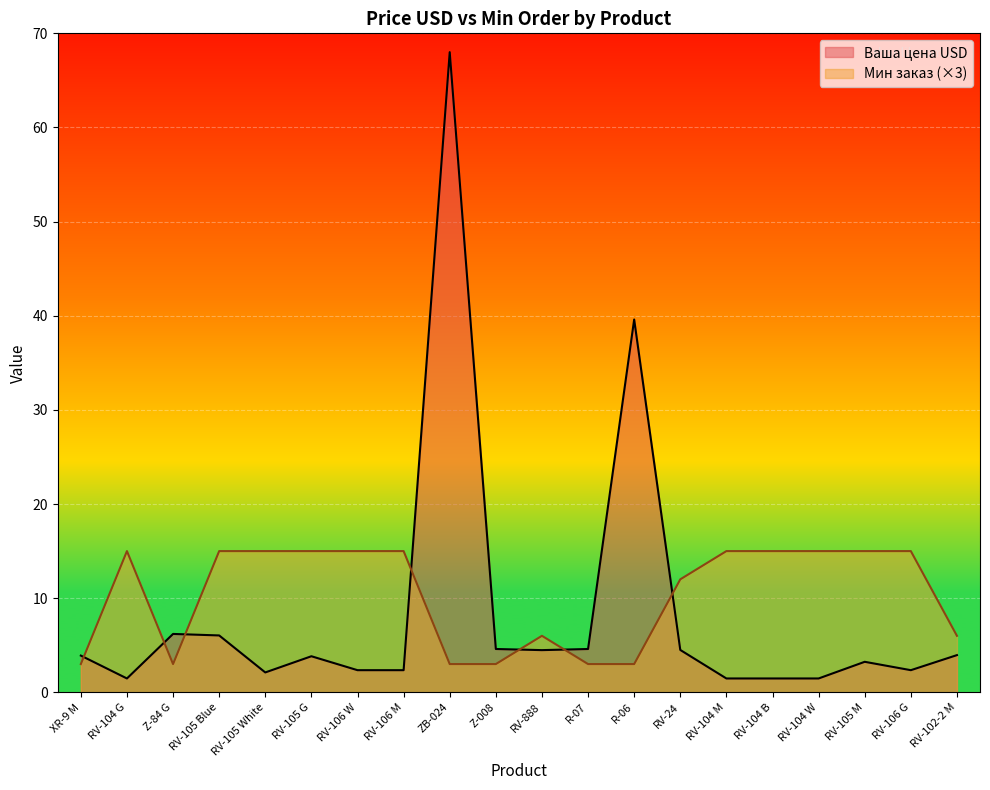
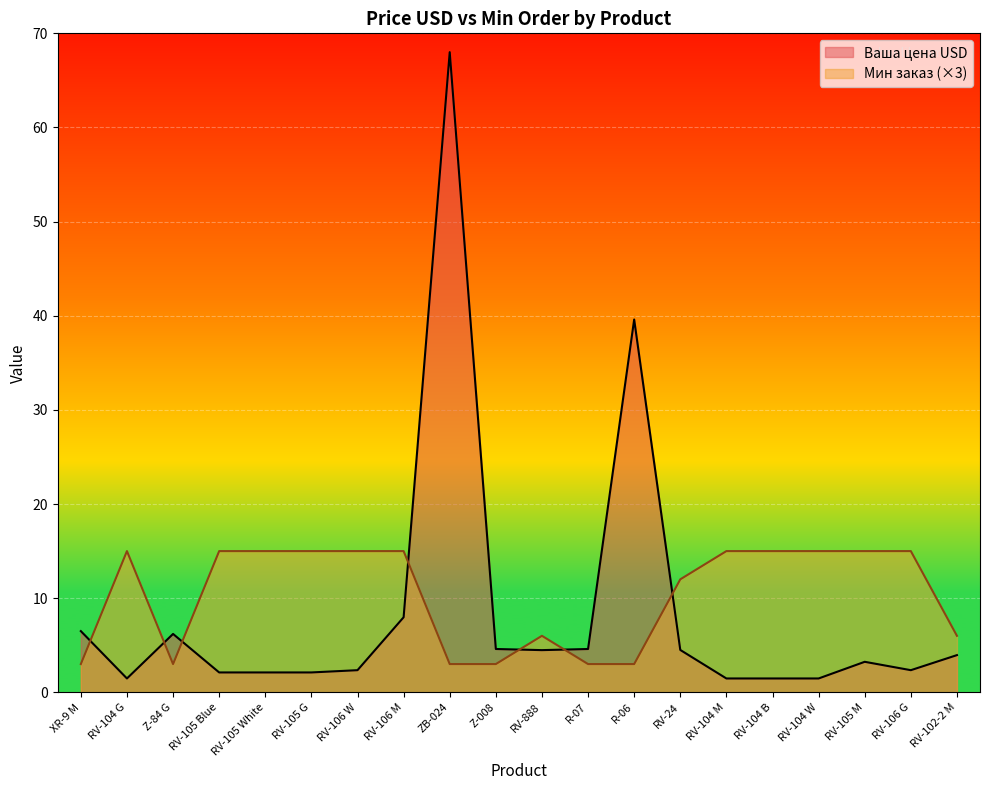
Ваша цена USD, XR-9 M: 4 -> 7
Ваша цена USD, RV-105 Blue: 6 -> 2
Ваша цена USD, RV-105 G: 4 -> 2
Ваша цена USD, RV-106 M: 2 -> 8
